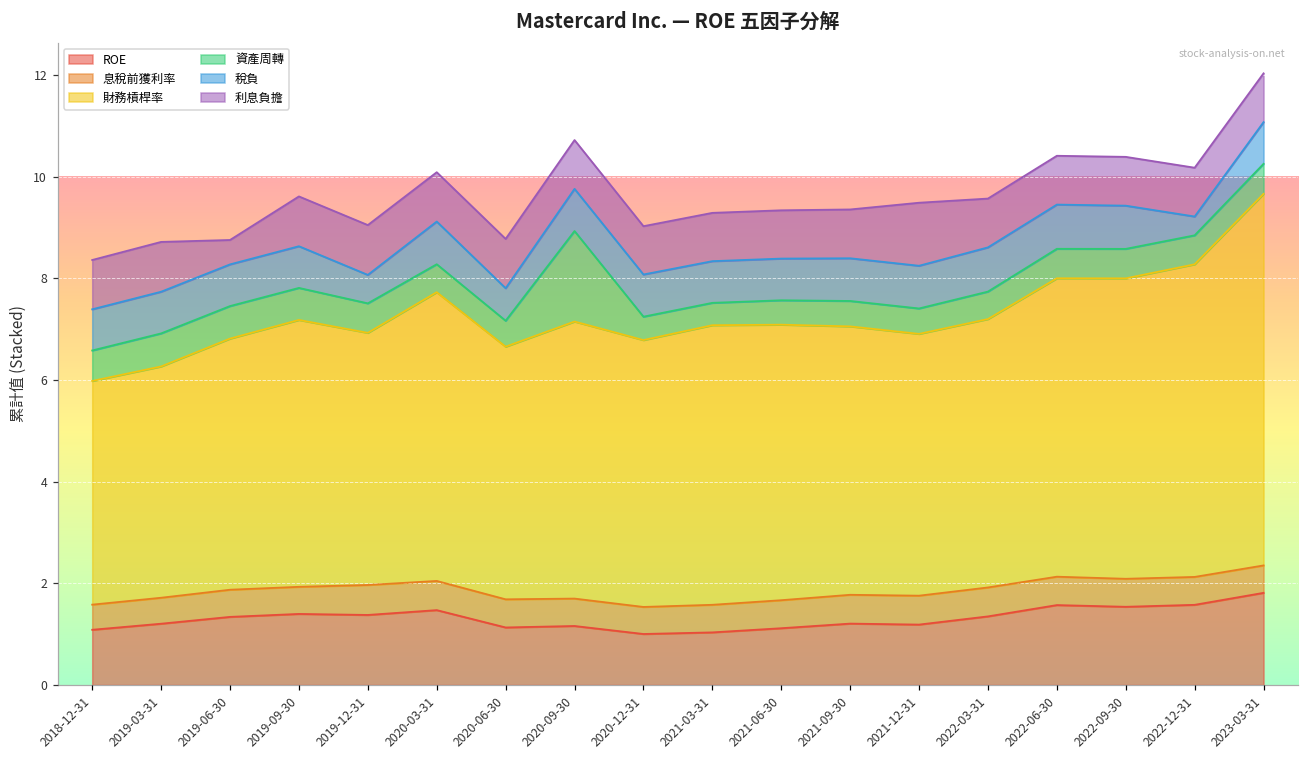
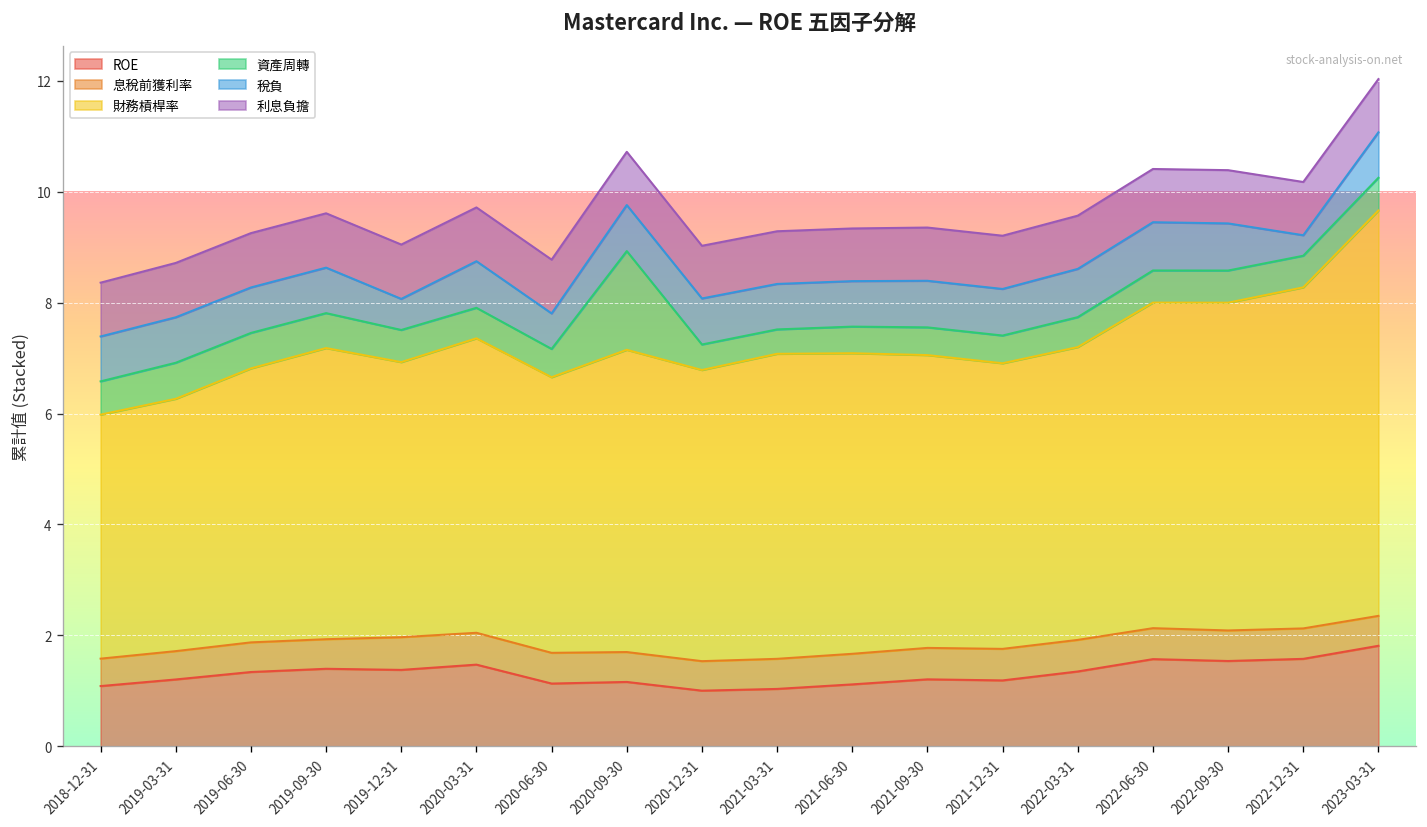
利息負擔, 2019-06-30: 0.5 -> 1.0
財務槓桿率, 2020-03-31: 5.7 -> 5.3
利息負擔, 2021-12-31: 1.2 -> 1.0
